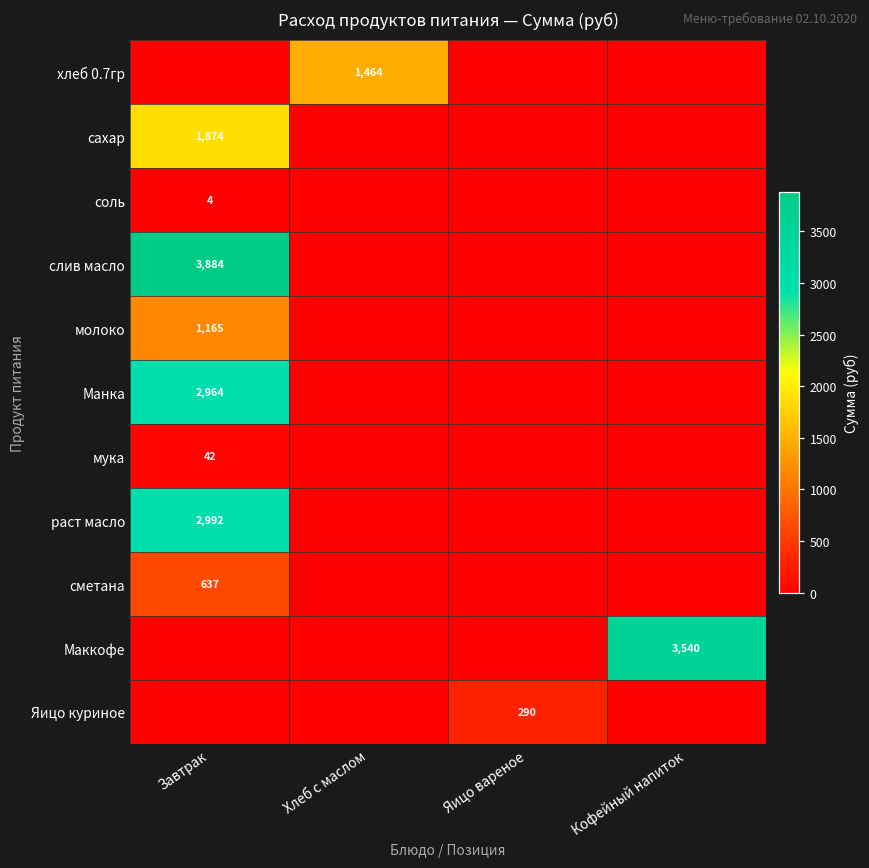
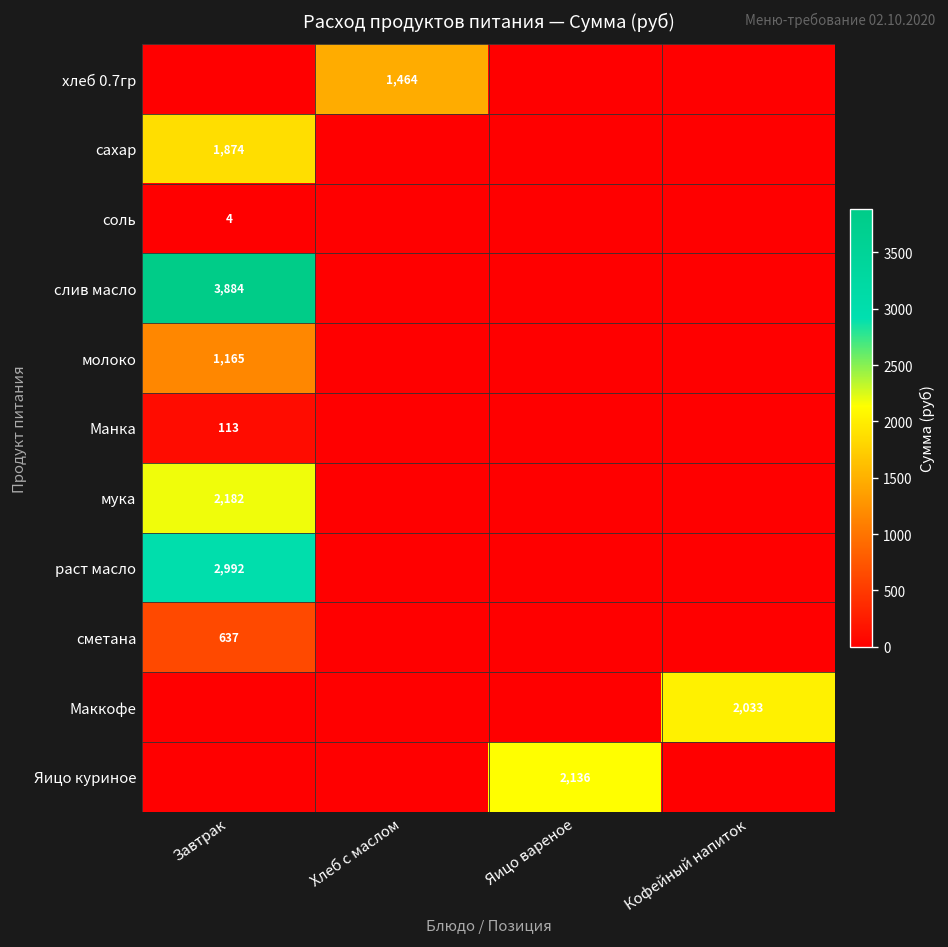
Манка, Завтрак: 2,964 -> 113
мука, Завтрак: 42 -> 2,182
Маккофе, Кофейный напиток: 3,540 -> 2,033
Яицо куриное, Яицо вареное: 290 -> 2,136
